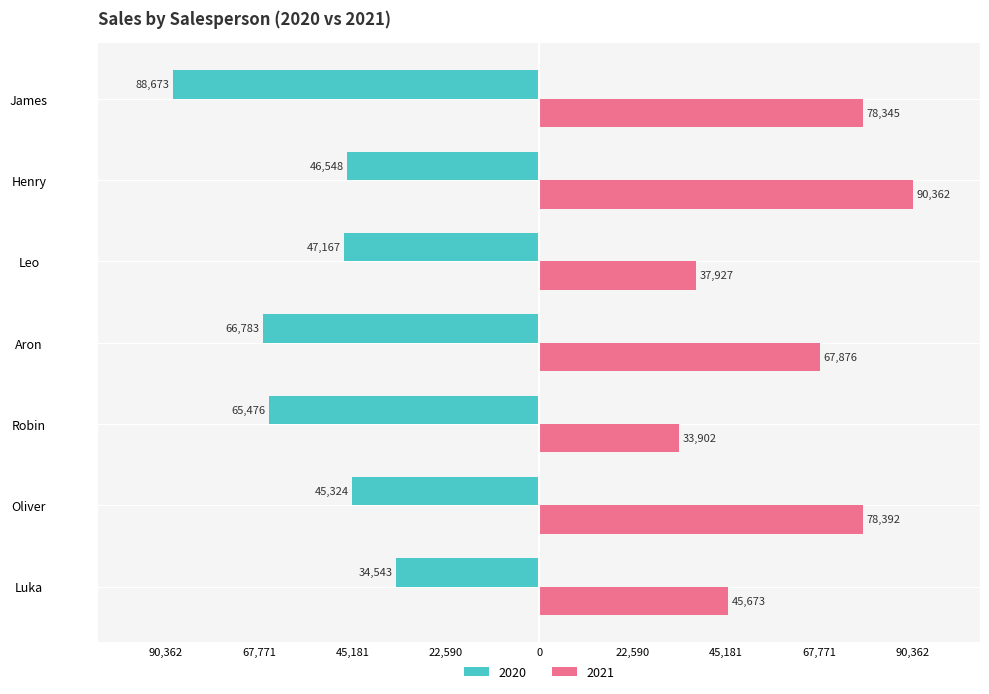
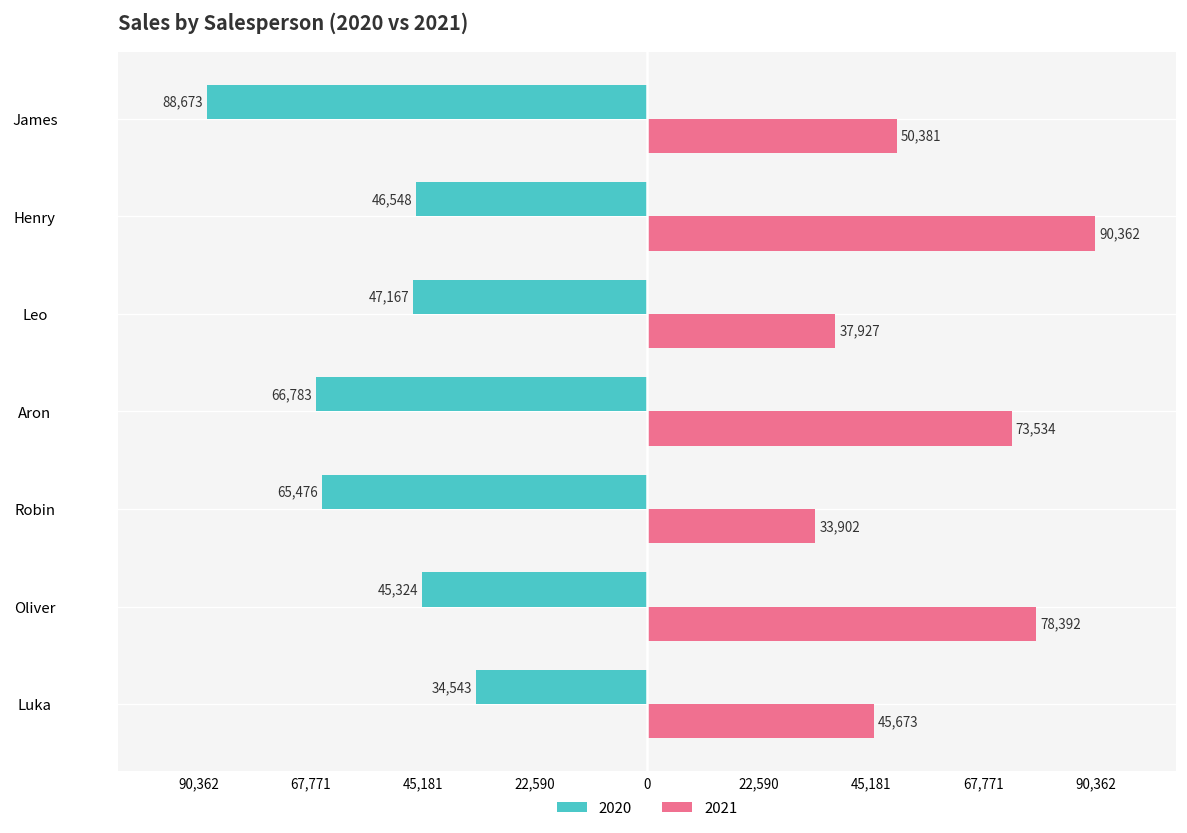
2021, James: 78,345 -> 50,381
2021, Aron: 67,876 -> 73,534
